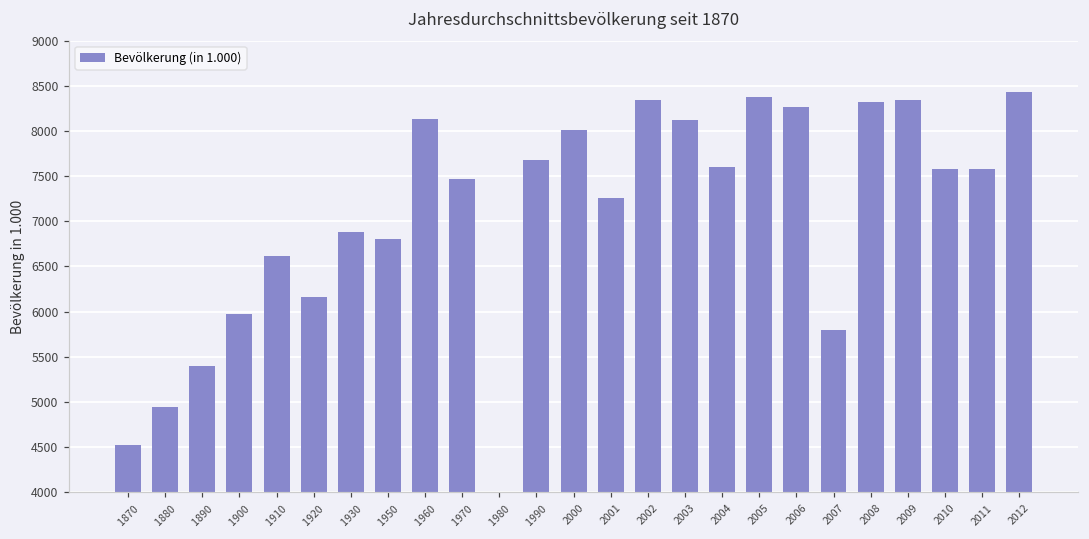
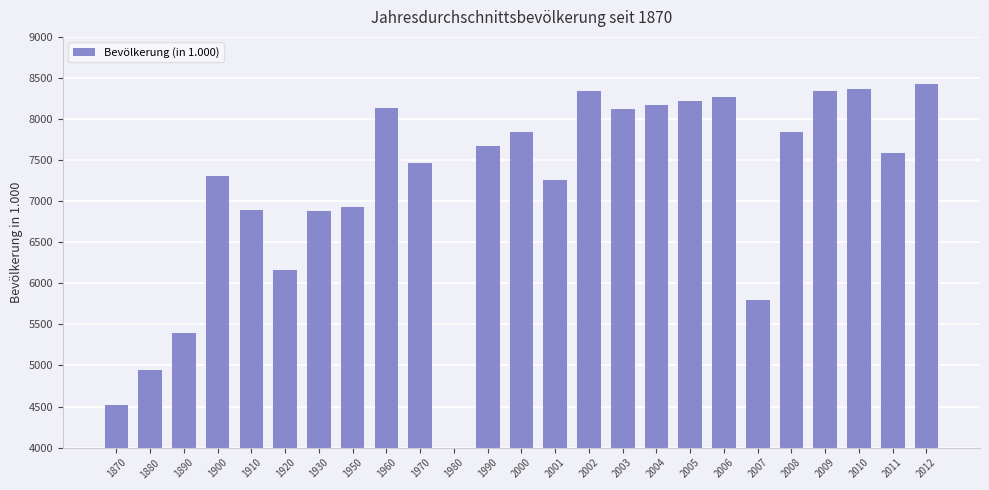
1900: 6000 -> 7300
1910: 6600 -> 6900
1950: 6800 -> 6900
2000: 8000 -> 7800
2004: 7600 -> 8200
2005: 8400 -> 8200
2008: 8300 -> 7800
2010: 7600 -> 8400
